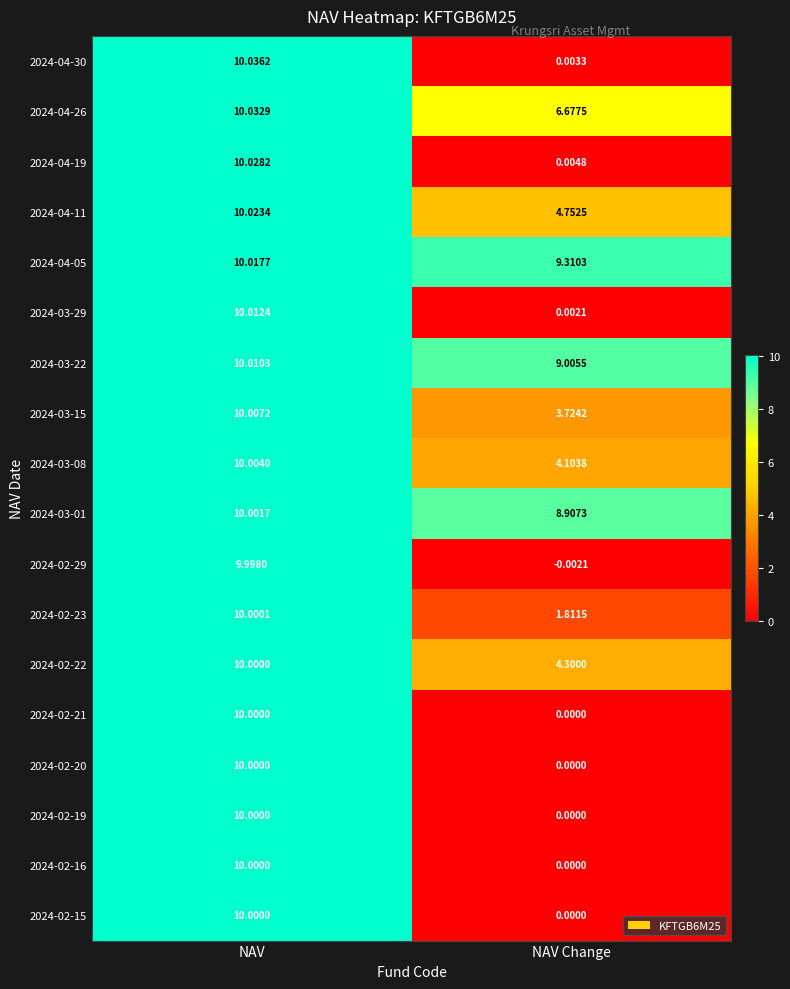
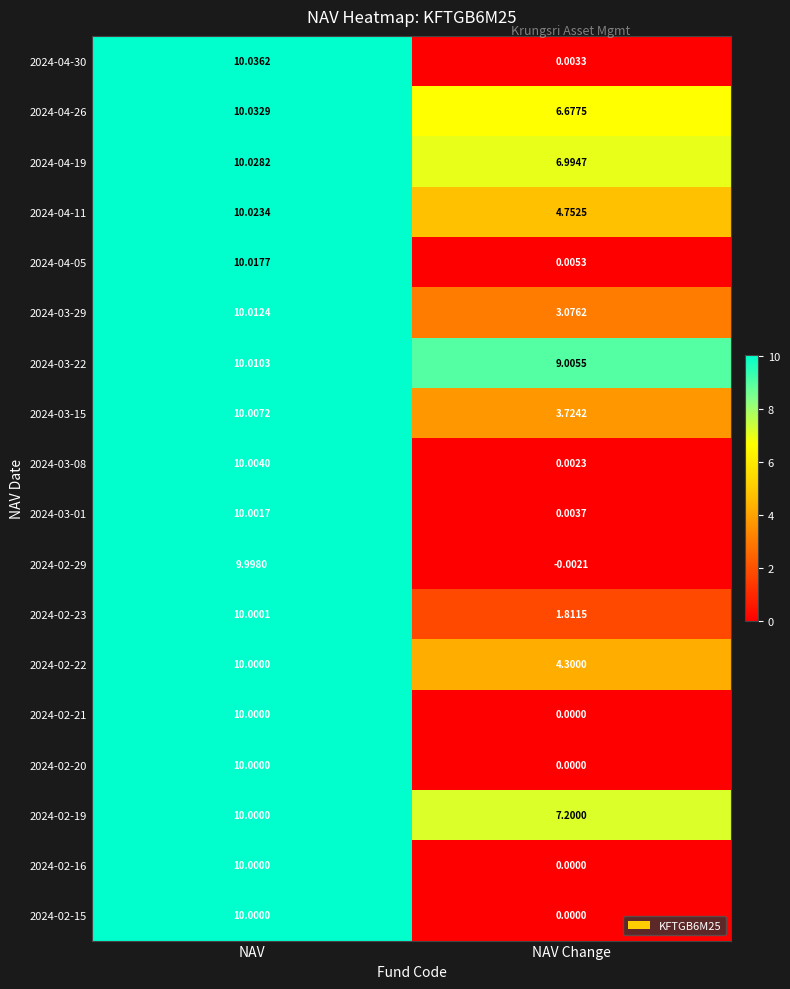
2024-04-19, NAV Change: 0.0048 -> 6.9947
2024-04-05, NAV Change: 9.3103 -> 0.0053
2024-03-29, NAV Change: 0.0021 -> 3.0762
2024-03-08, NAV Change: 4.1038 -> 0.0023
2024-03-01, NAV Change: 8.9073 -> 0.0037
2024-02-19, NAV Change: 0.0000 -> 7.2000
